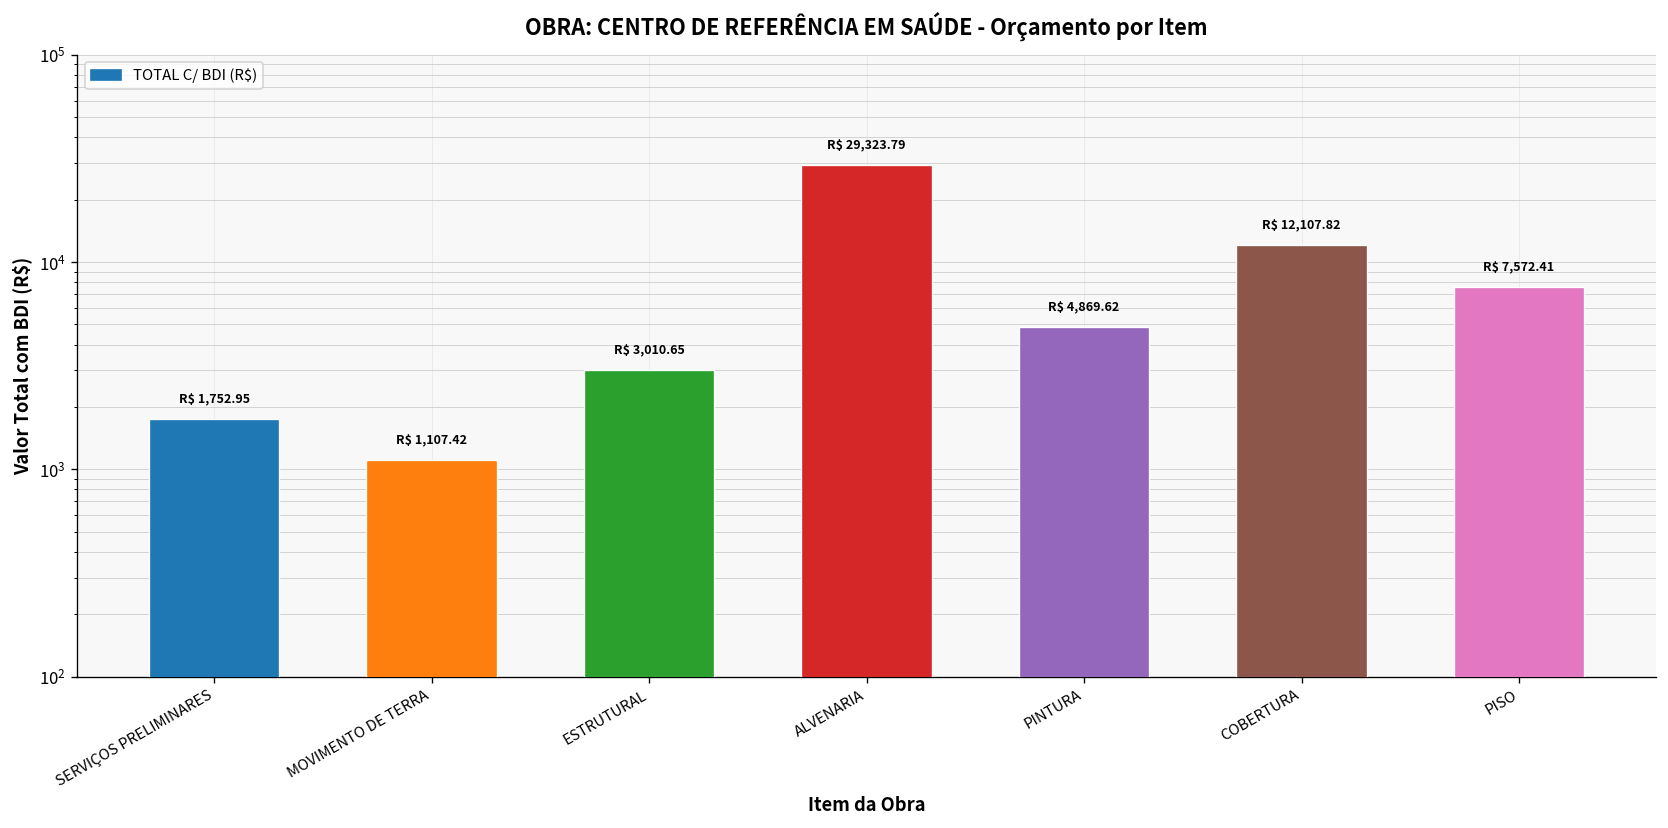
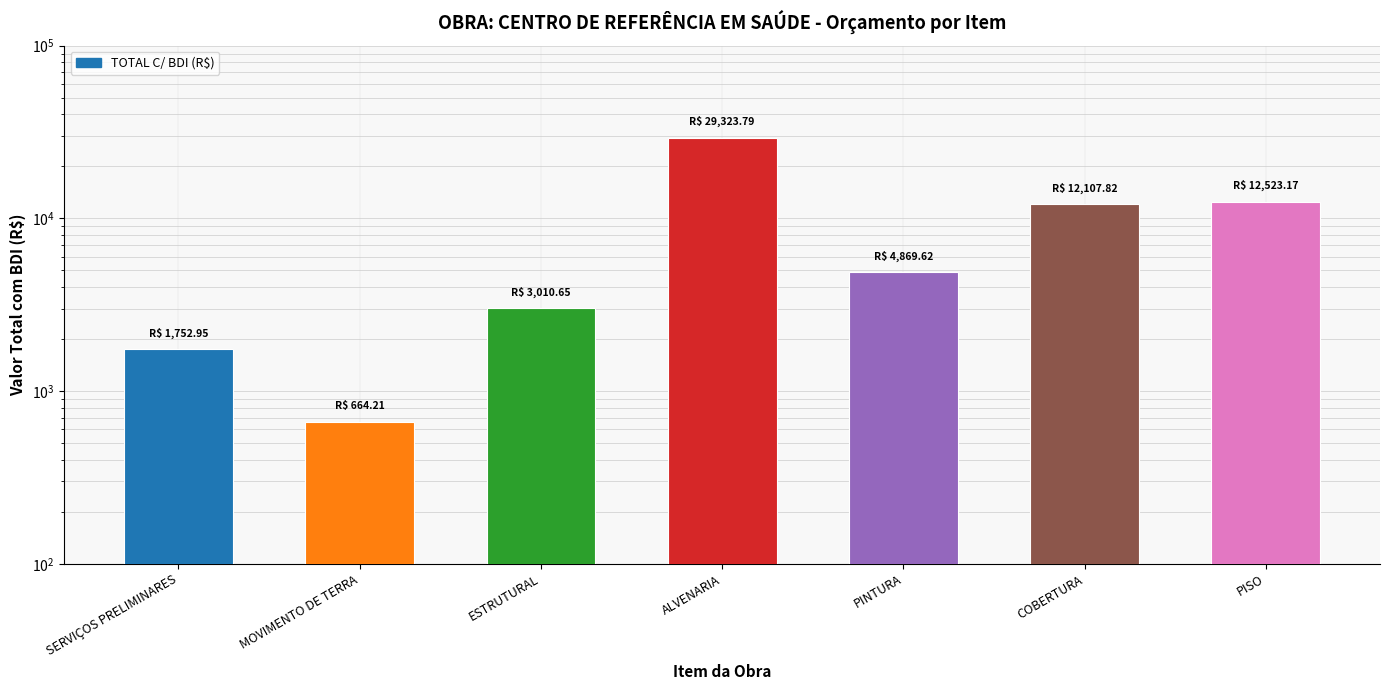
MOVIMENTO DE TERRA: 1,107.42 -> 664.21
PISO: 7,572.41 -> 12,523.17
